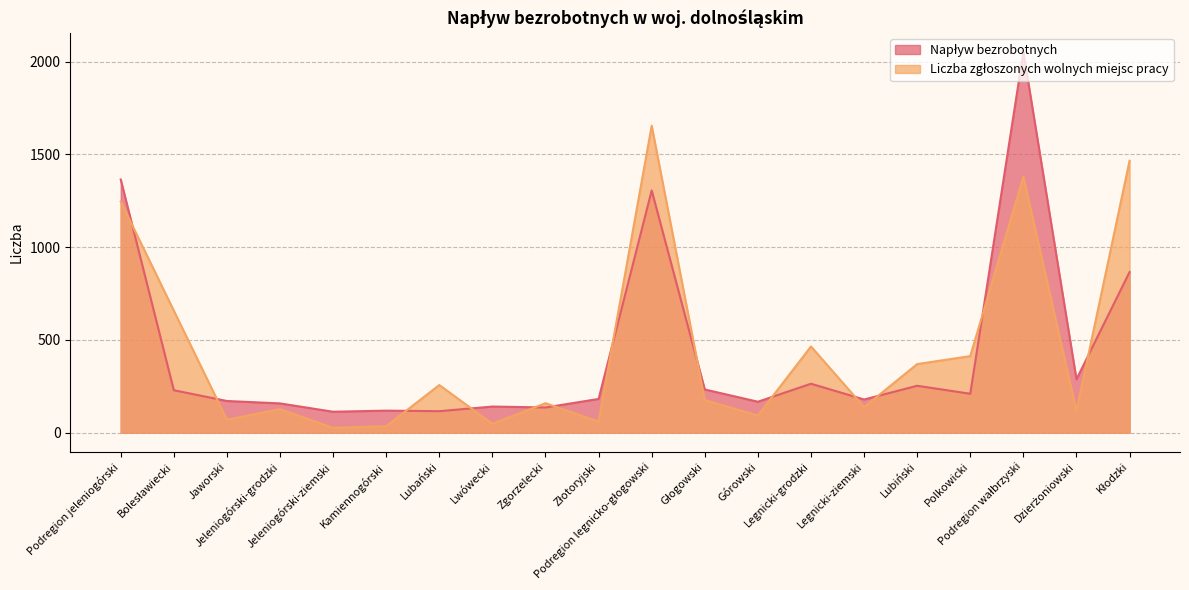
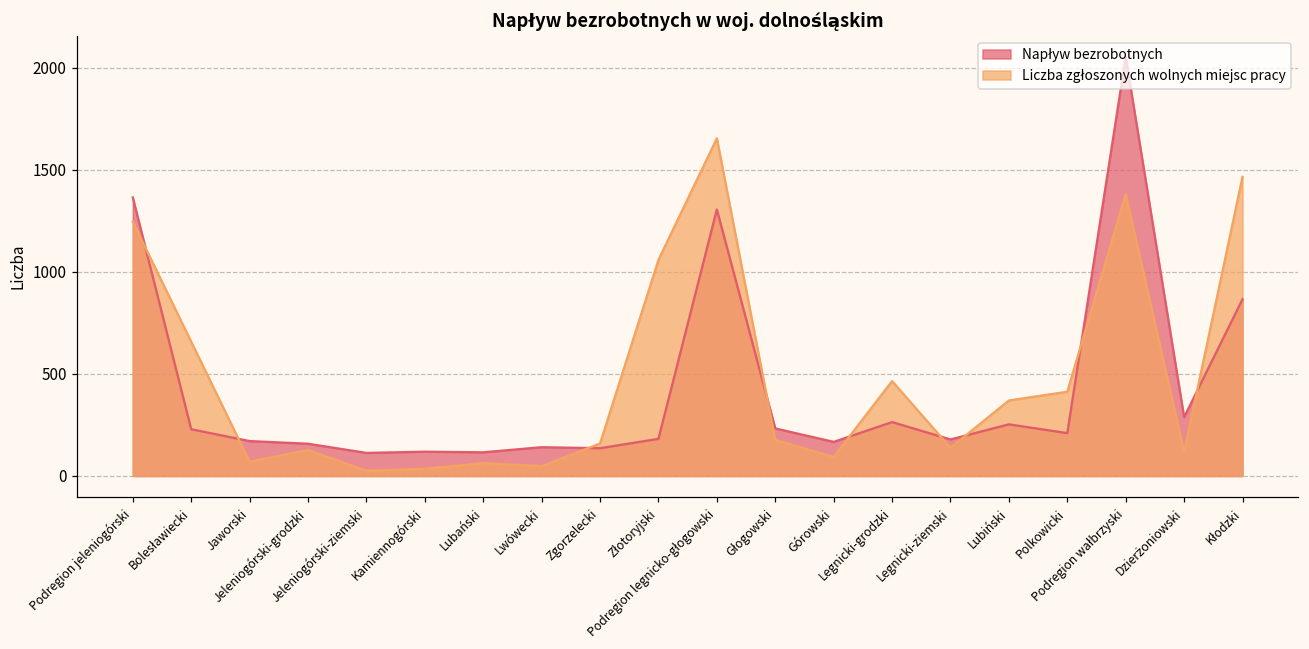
Liczba zgłoszonych wolnych miejsc pracy, Lubański: 260 -> 60
Liczba zgłoszonych wolnych miejsc pracy, Złotoryjski: 60 -> 1060
